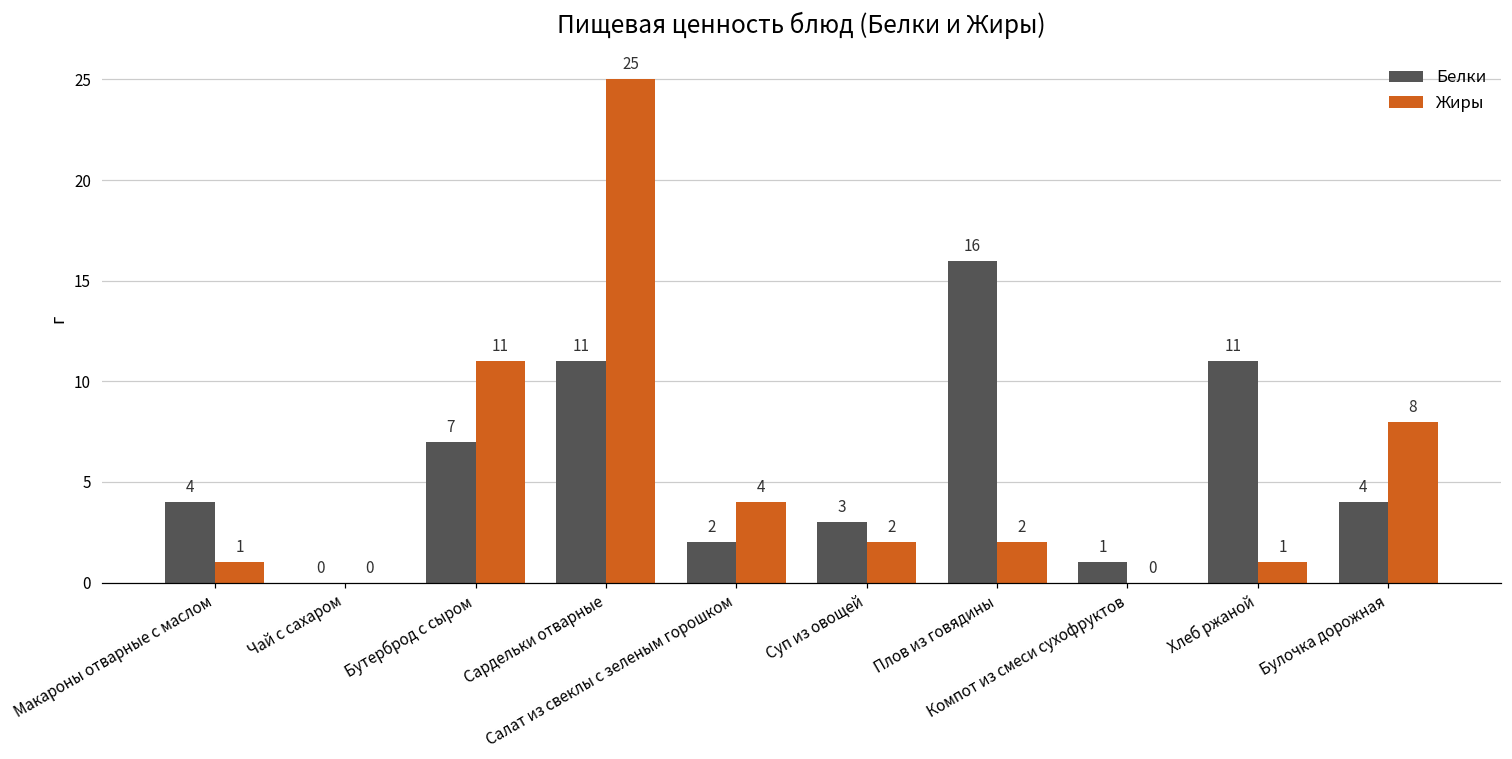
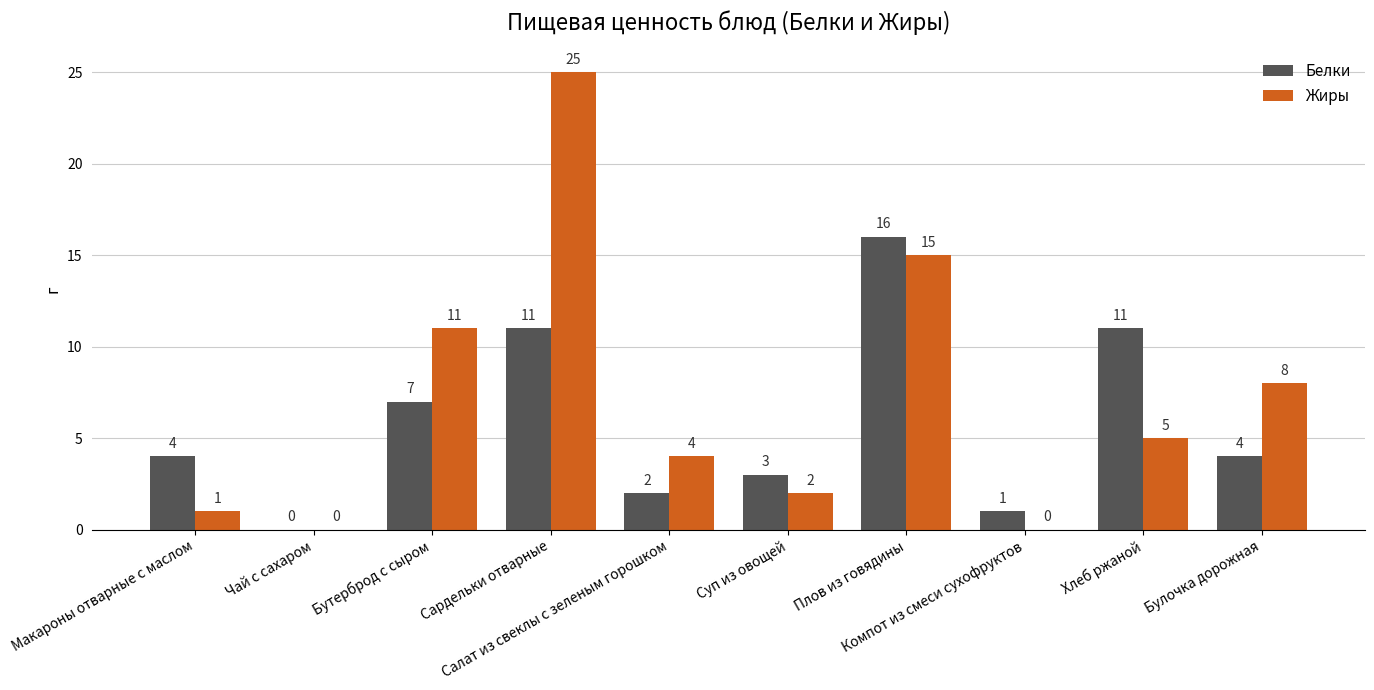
Жиры, Плов из говядины: 2 -> 15
Жиры, Хлеб ржаной: 1 -> 5
